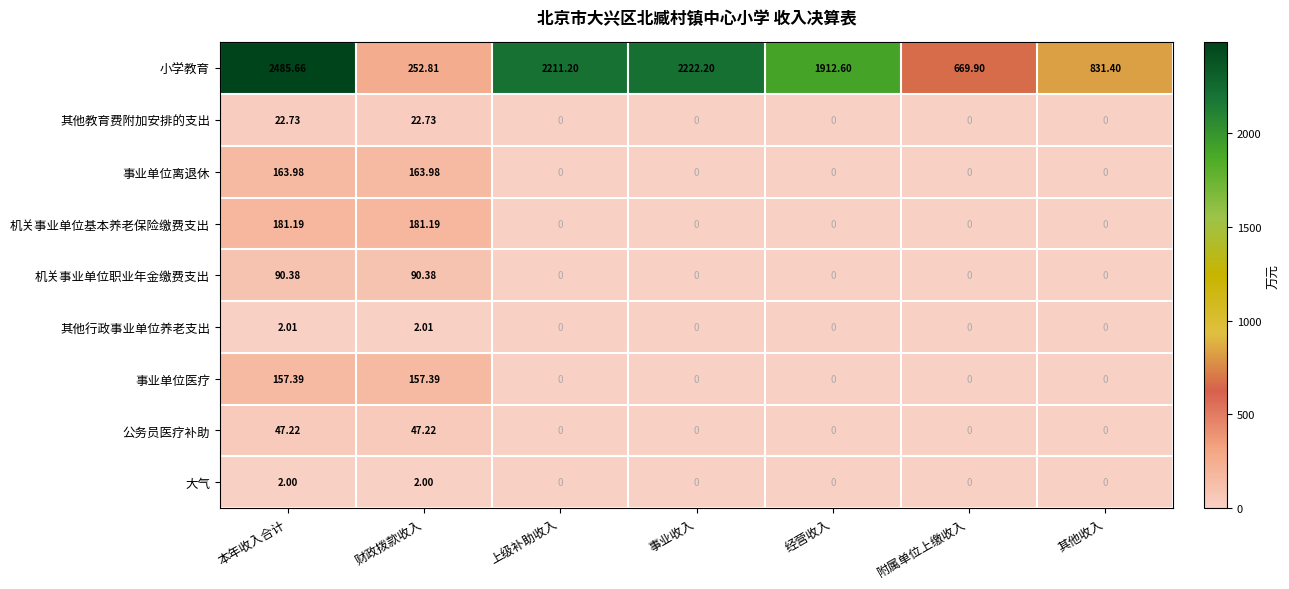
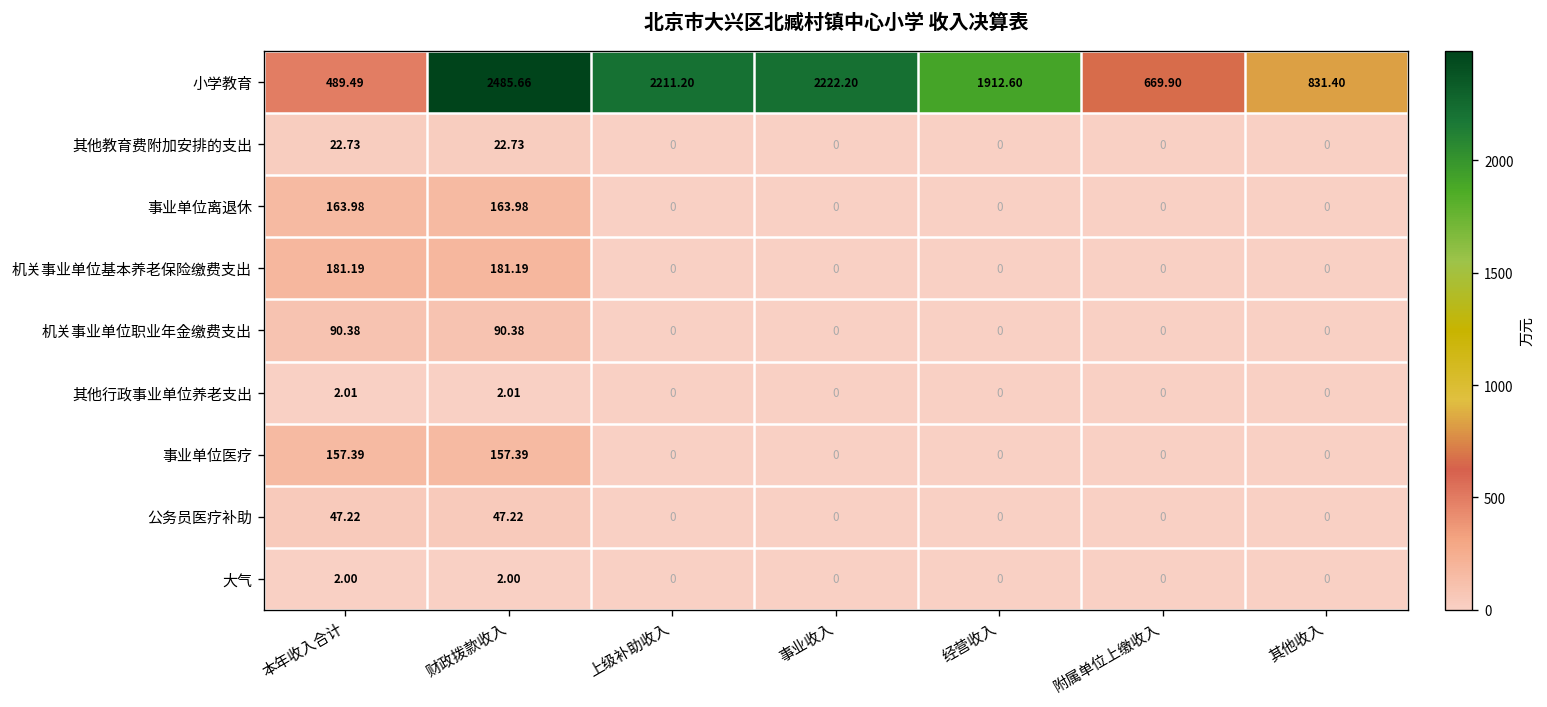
小学教育, 本年收入合计: 2485.66 -> 489.49
小学教育, 财政拨款收入: 252.81 -> 2485.66
